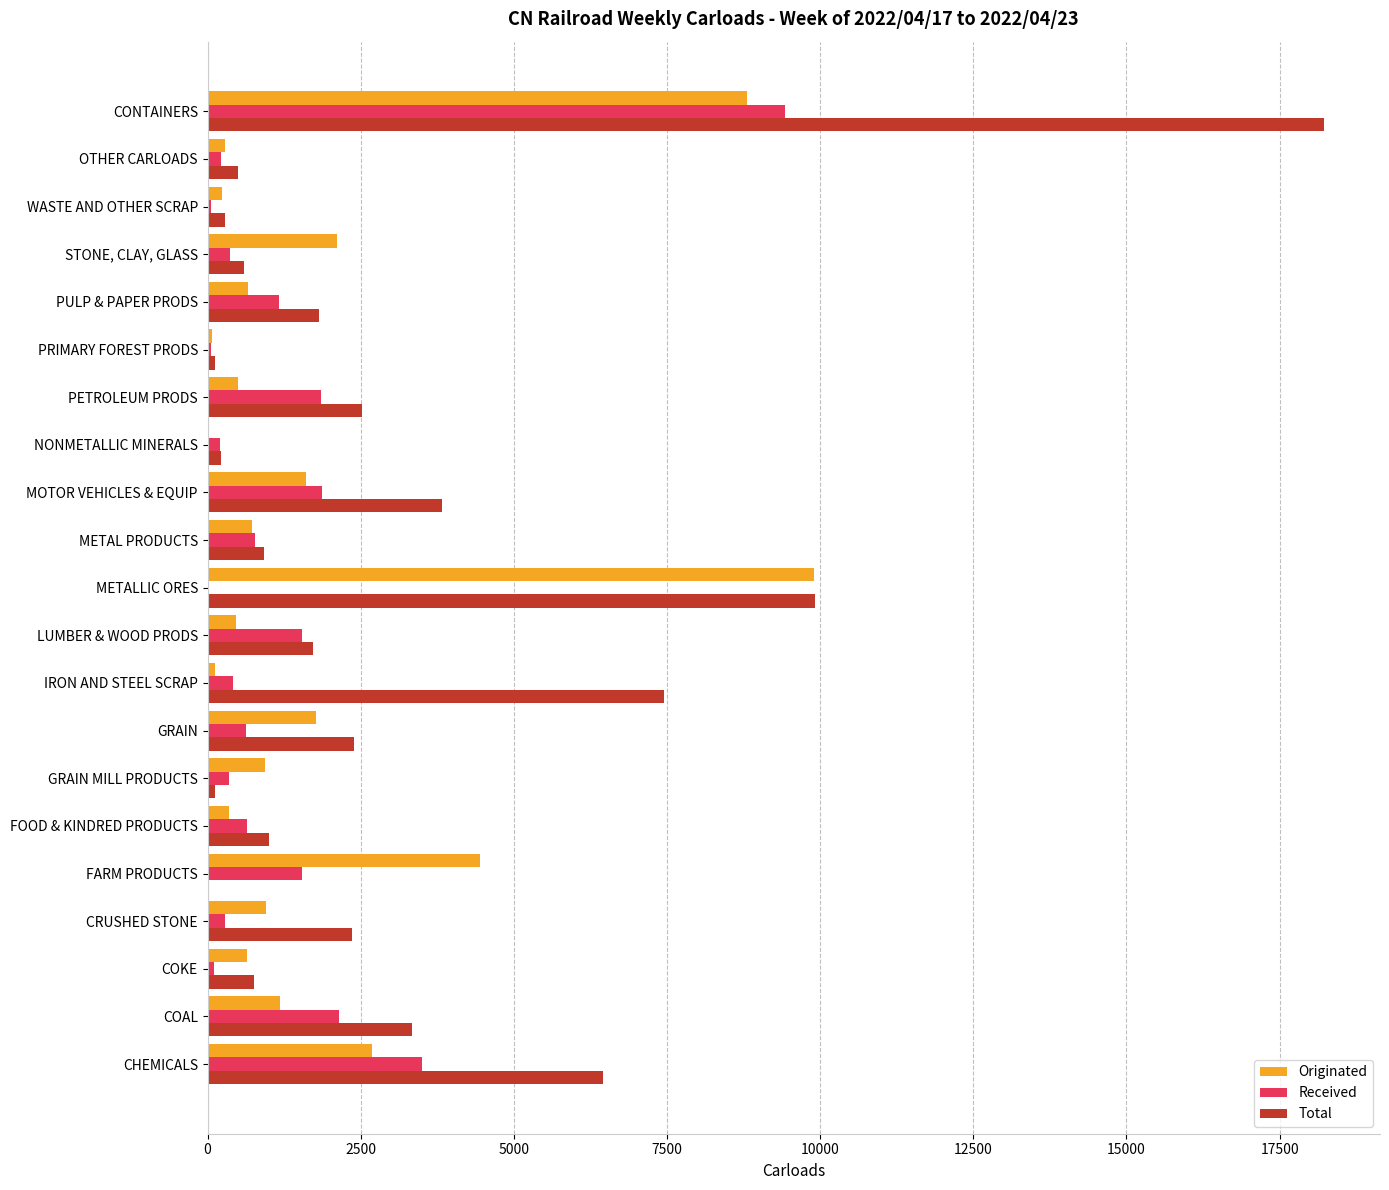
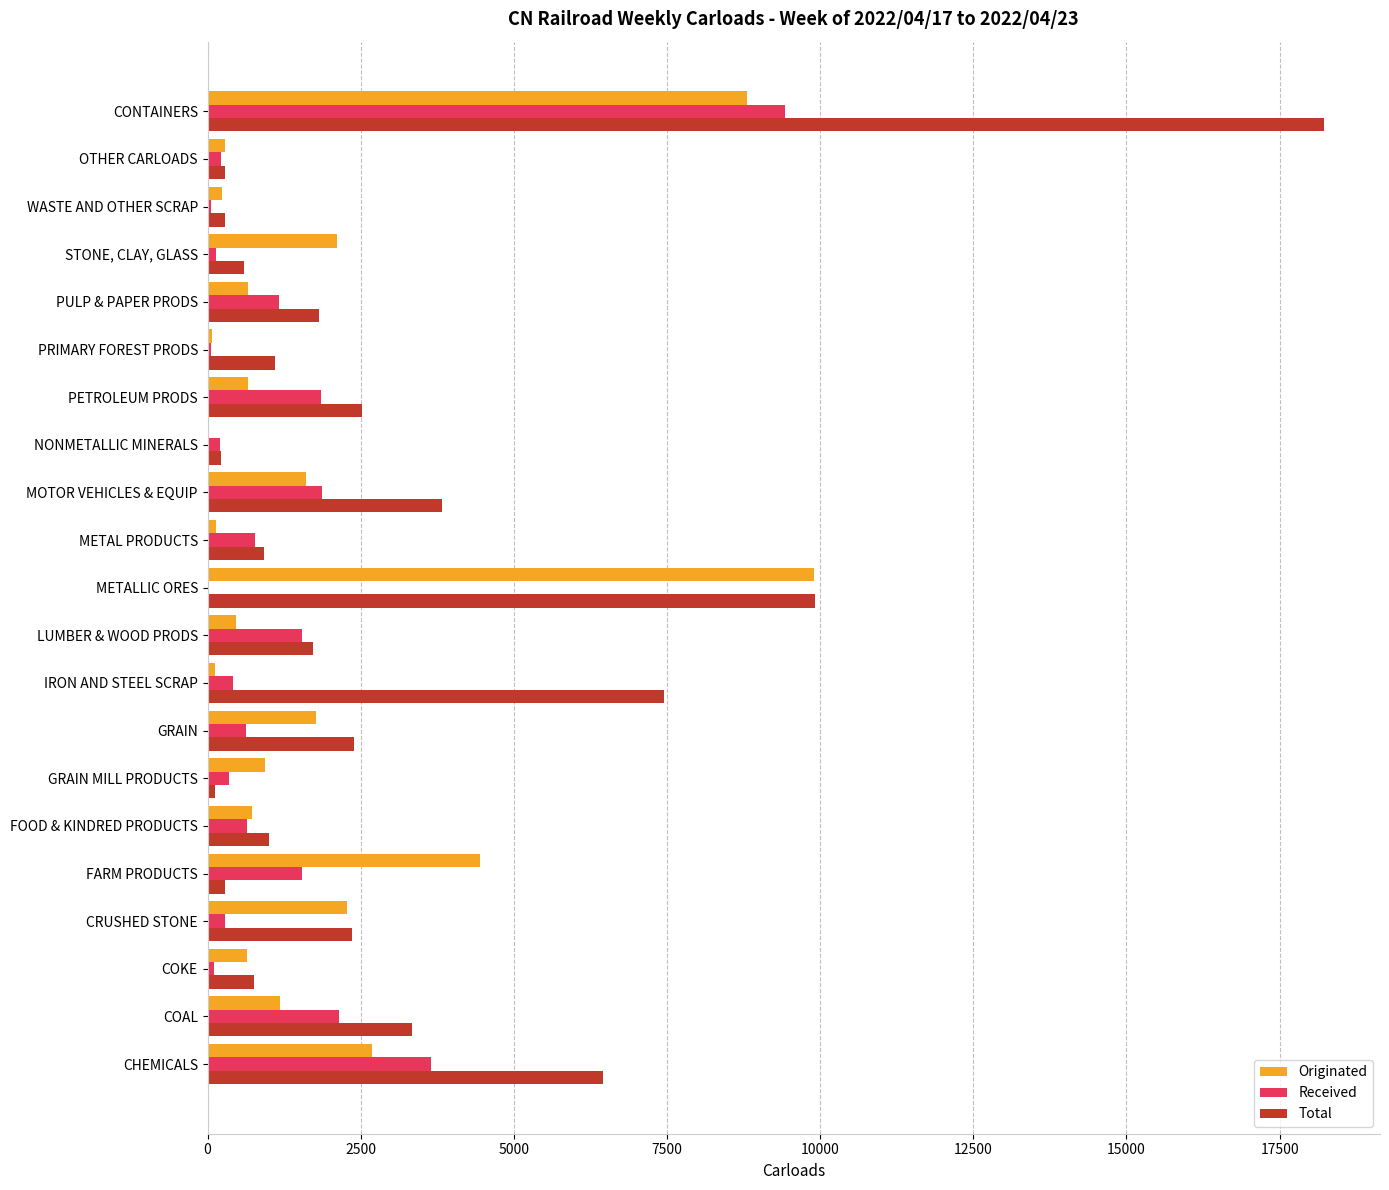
Total, OTHER CARLOADS: 500 -> 300
Received, STONE, CLAY, GLASS: 400 -> 100
Total, PRIMARY FOREST PRODS: 100 -> 1100
Originated, PETROLEUM PRODS: 500 -> 700
Originated, METAL PRODUCTS: 700 -> 100
Originated, FOOD & KINDRED PRODUCTS: 400 -> 700
Total, FARM PRODUCTS: 0 -> 300
Originated, CRUSHED STONE: 900 -> 2300
Received, CHEMICALS: 3500 -> 3700
